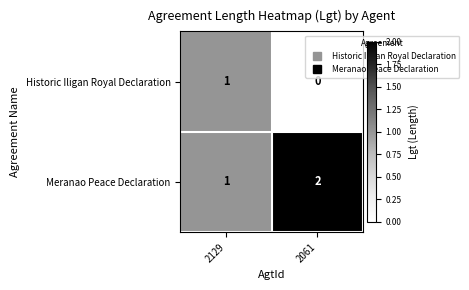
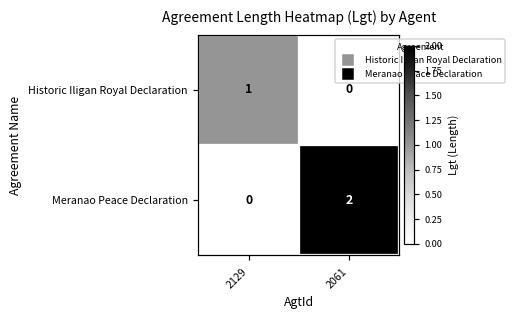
Meranao Peace Declaration, 2129: 1 -> 0
